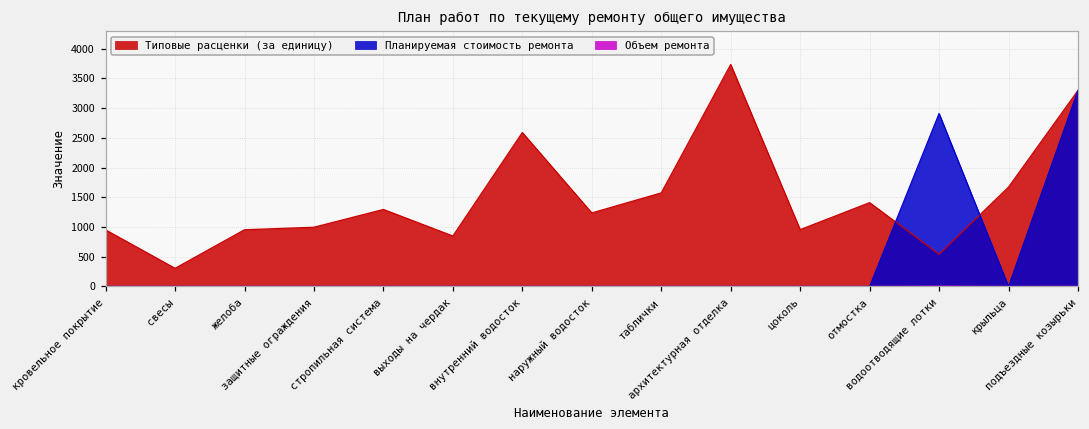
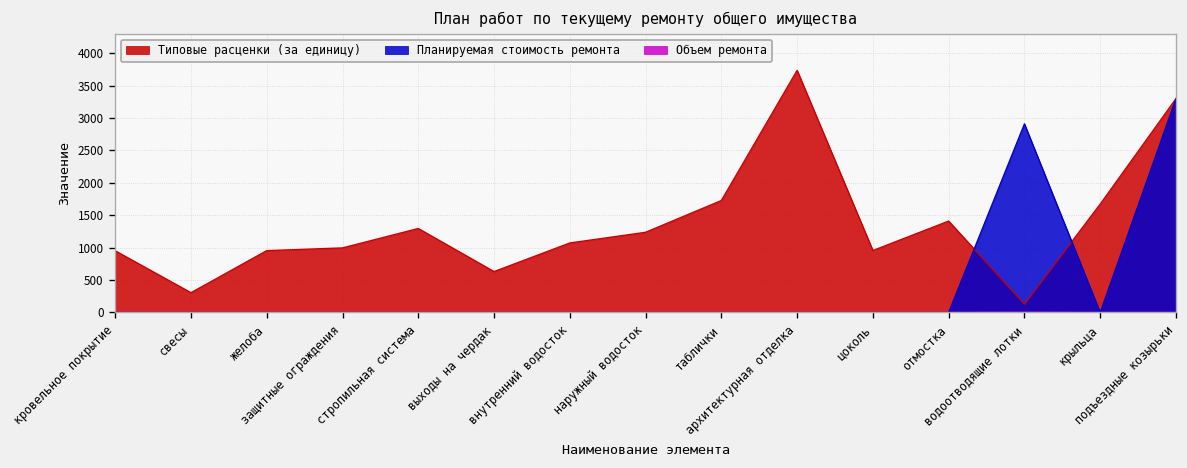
Типовые расценки (за единицу), выходы на чердак: 800 -> 600
Типовые расценки (за единицу), внутренний водосток: 2600 -> 1100
Типовые расценки (за единицу), таблички: 1600 -> 1700
Типовые расценки (за единицу), водоотводящие лотки: 500 -> 100
